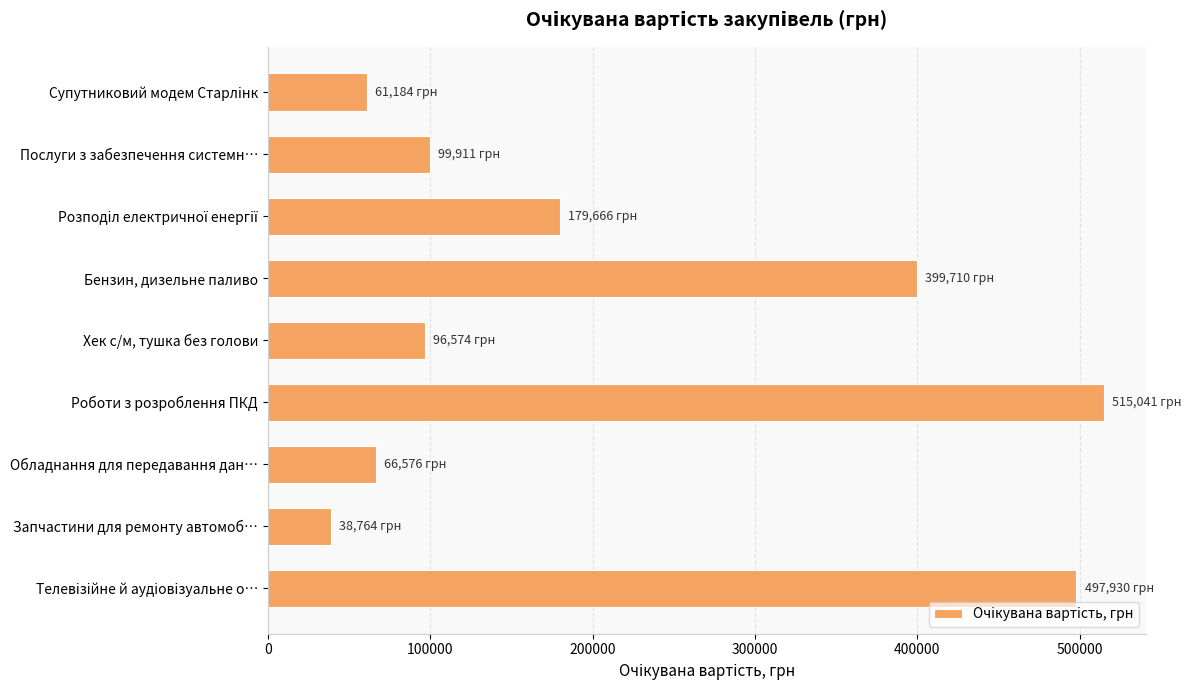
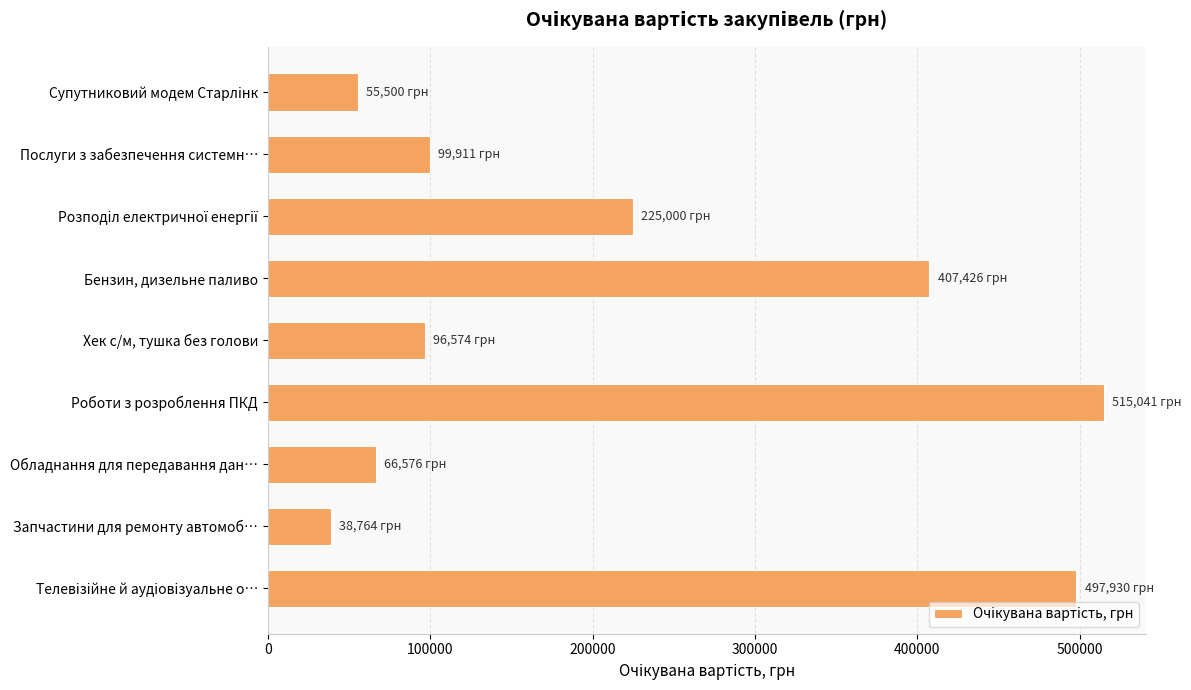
Супутниковий модем Старлінк: 61,184 -> 55,500
Розподіл електричної енергії: 179,666 -> 225,000
Бензин, дизельне паливо: 399,710 -> 407,426
